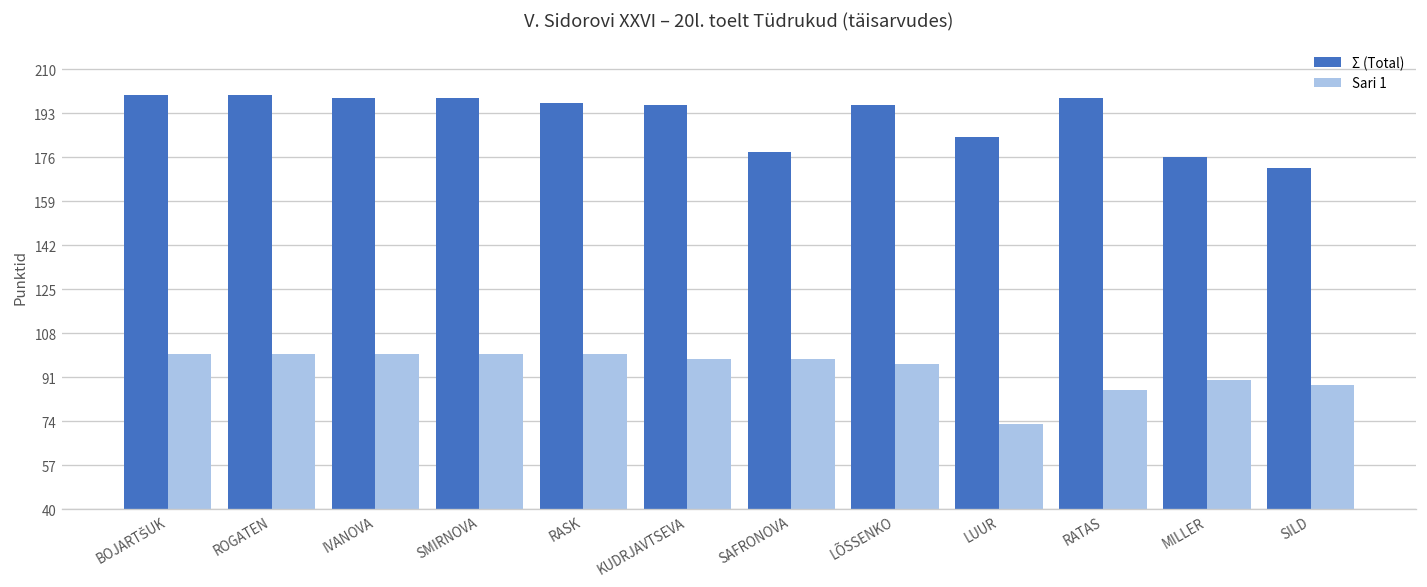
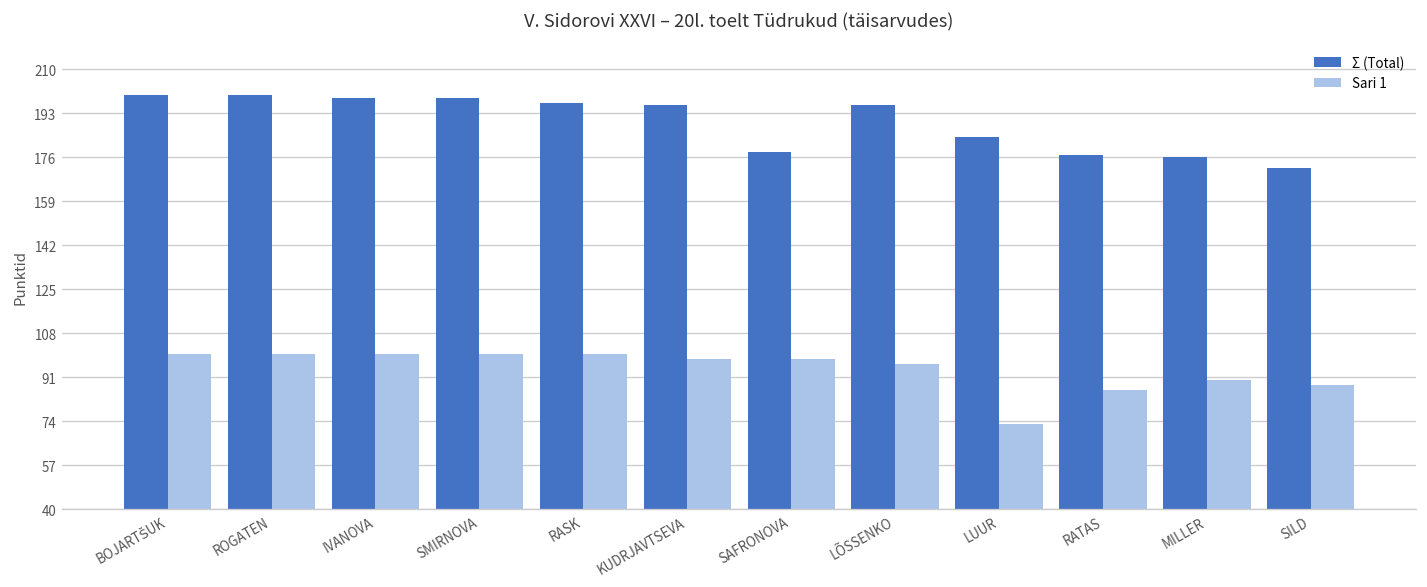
Σ (Total), RATAS: 199 -> 177
